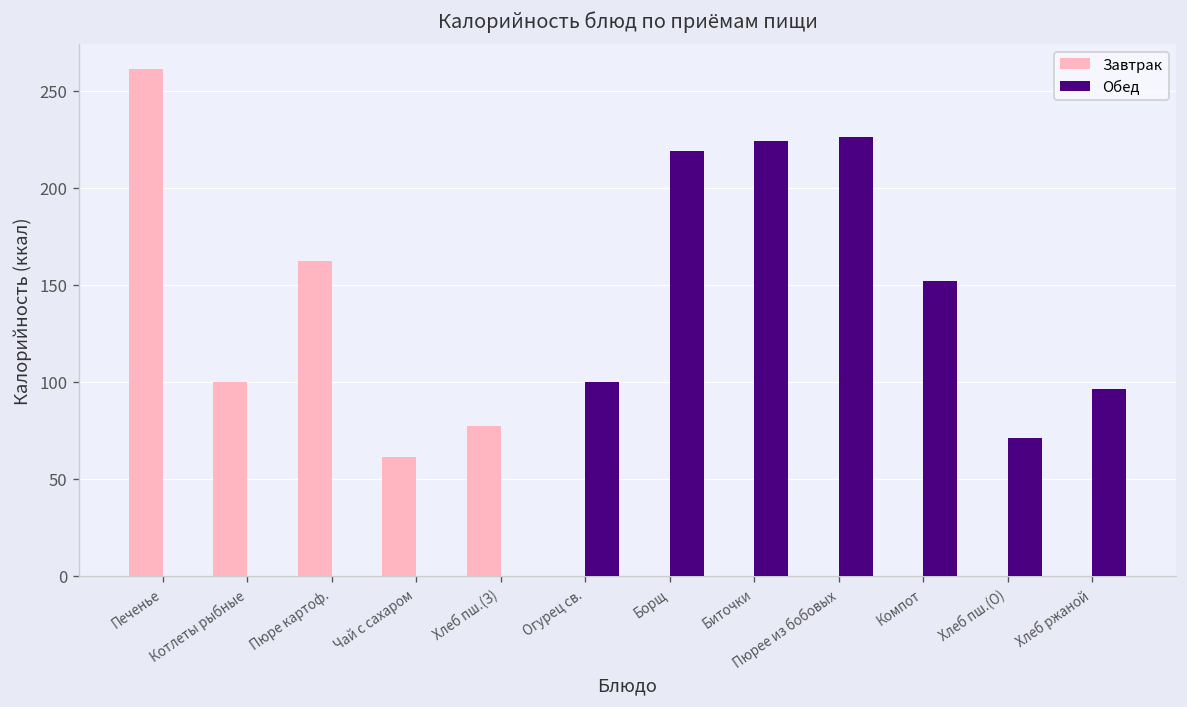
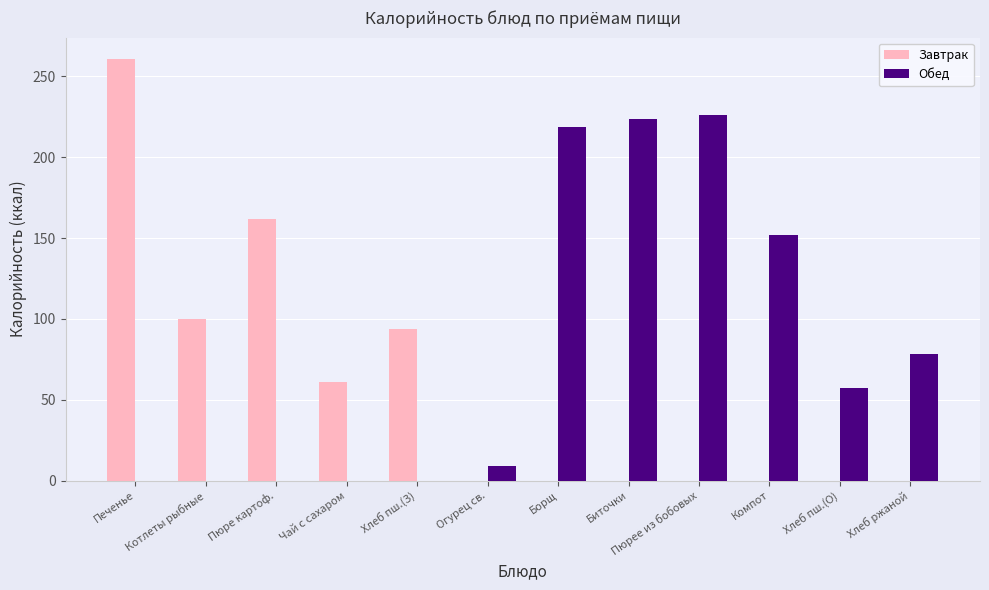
Завтрак, Хлеб пш.(З): 77 -> 94
Обед, Огурец св.: 100 -> 9
Обед, Хлеб пш.(О): 71 -> 57
Обед, Хлеб ржаной: 96 -> 78
